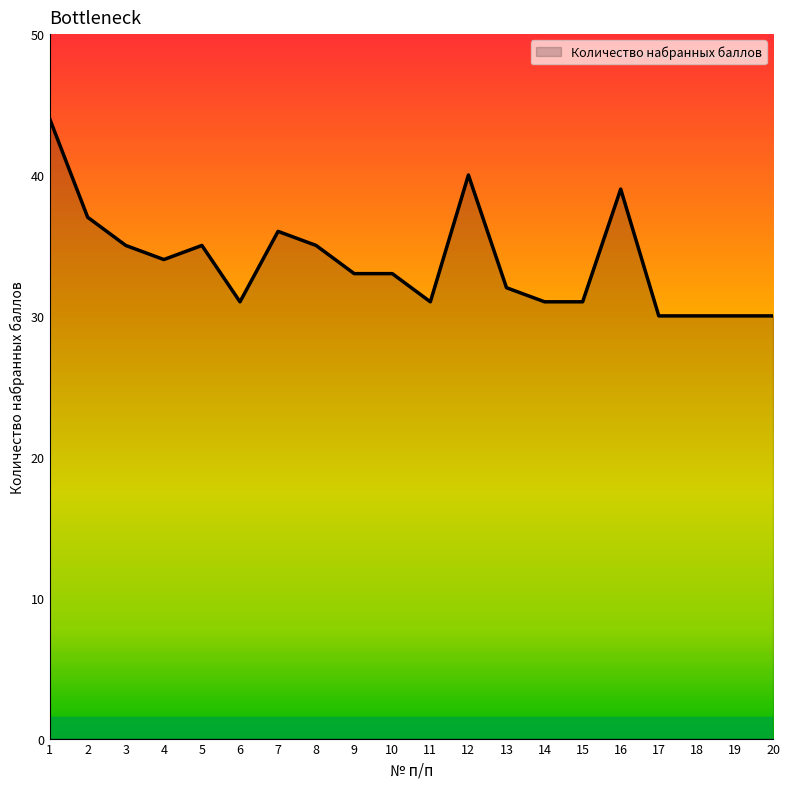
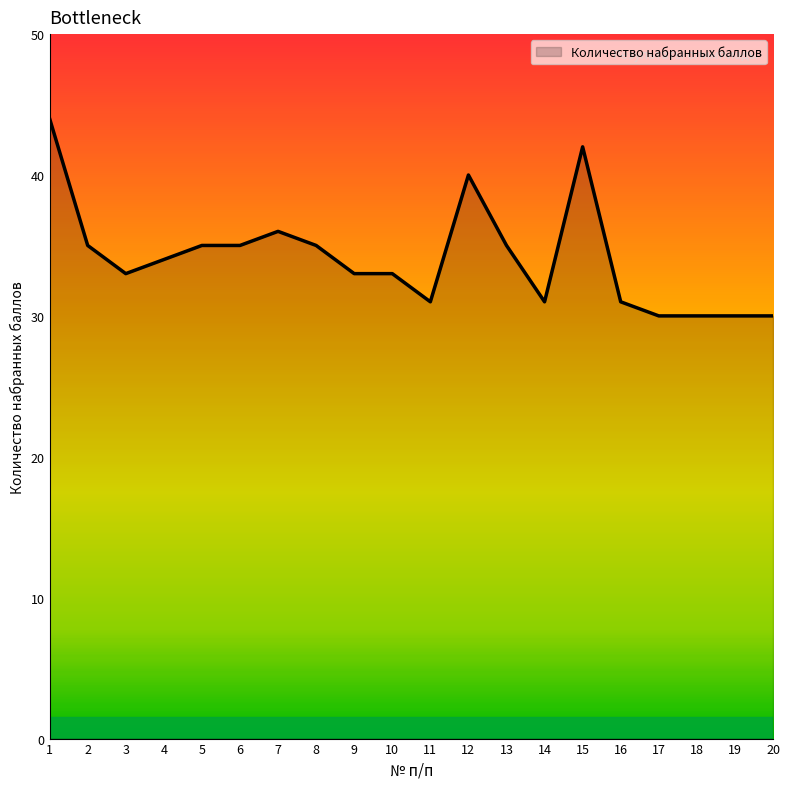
2: 37 -> 35
3: 35 -> 33
6: 31 -> 35
13: 32 -> 35
15: 31 -> 42
16: 39 -> 31
